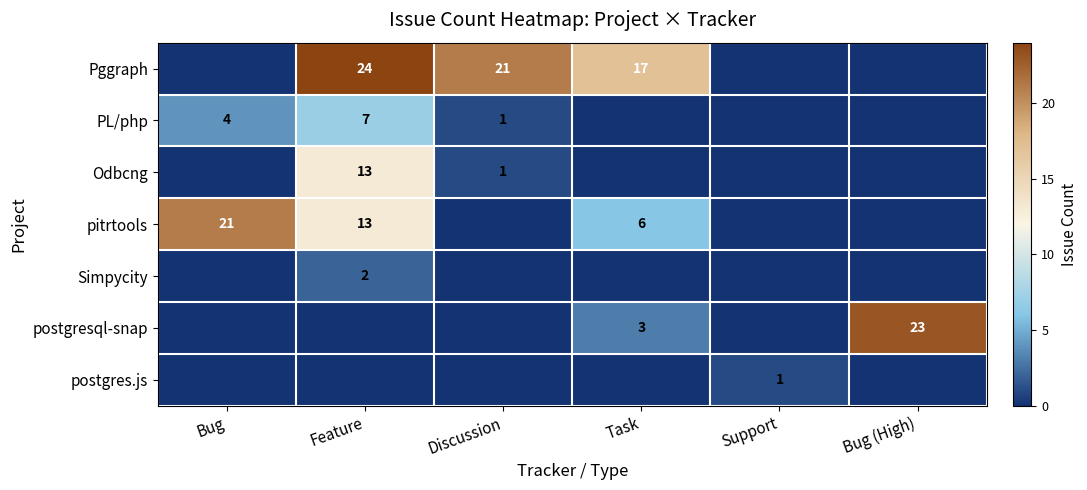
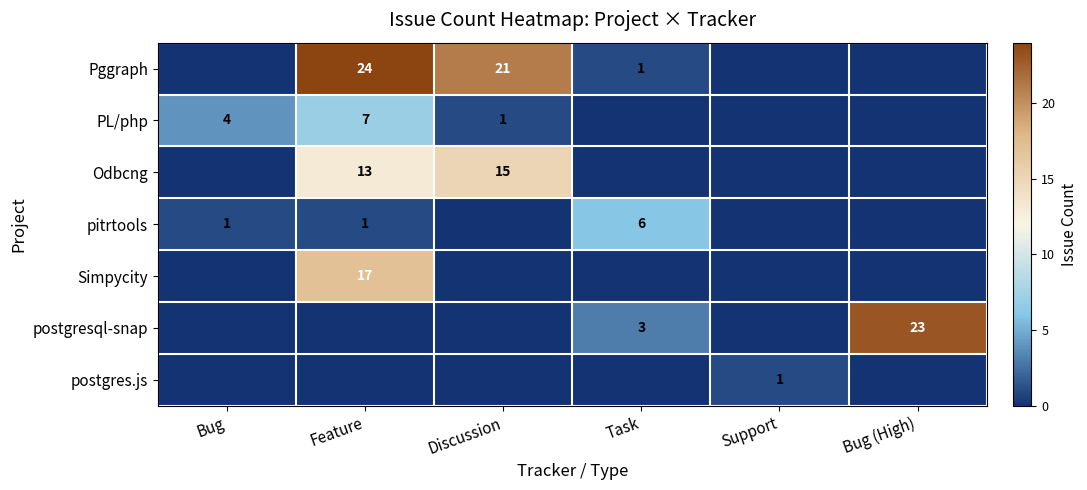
Pggraph, Task: 17 -> 1
Odbcng, Discussion: 1 -> 15
pitrtools, Bug: 21 -> 1
pitrtools, Feature: 13 -> 1
Simpycity, Feature: 2 -> 17
